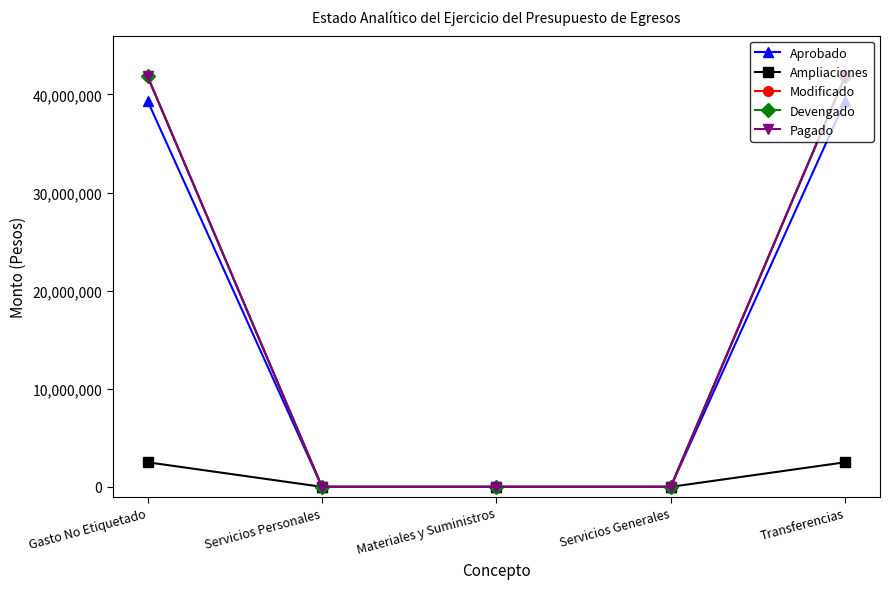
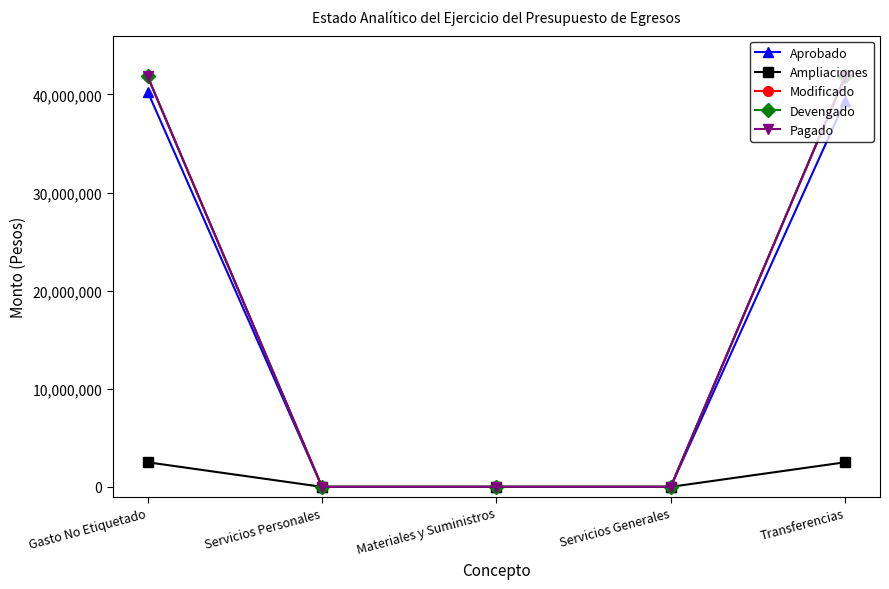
Aprobado, Gasto No Etiquetado: 39,000,000 -> 40,000,000
